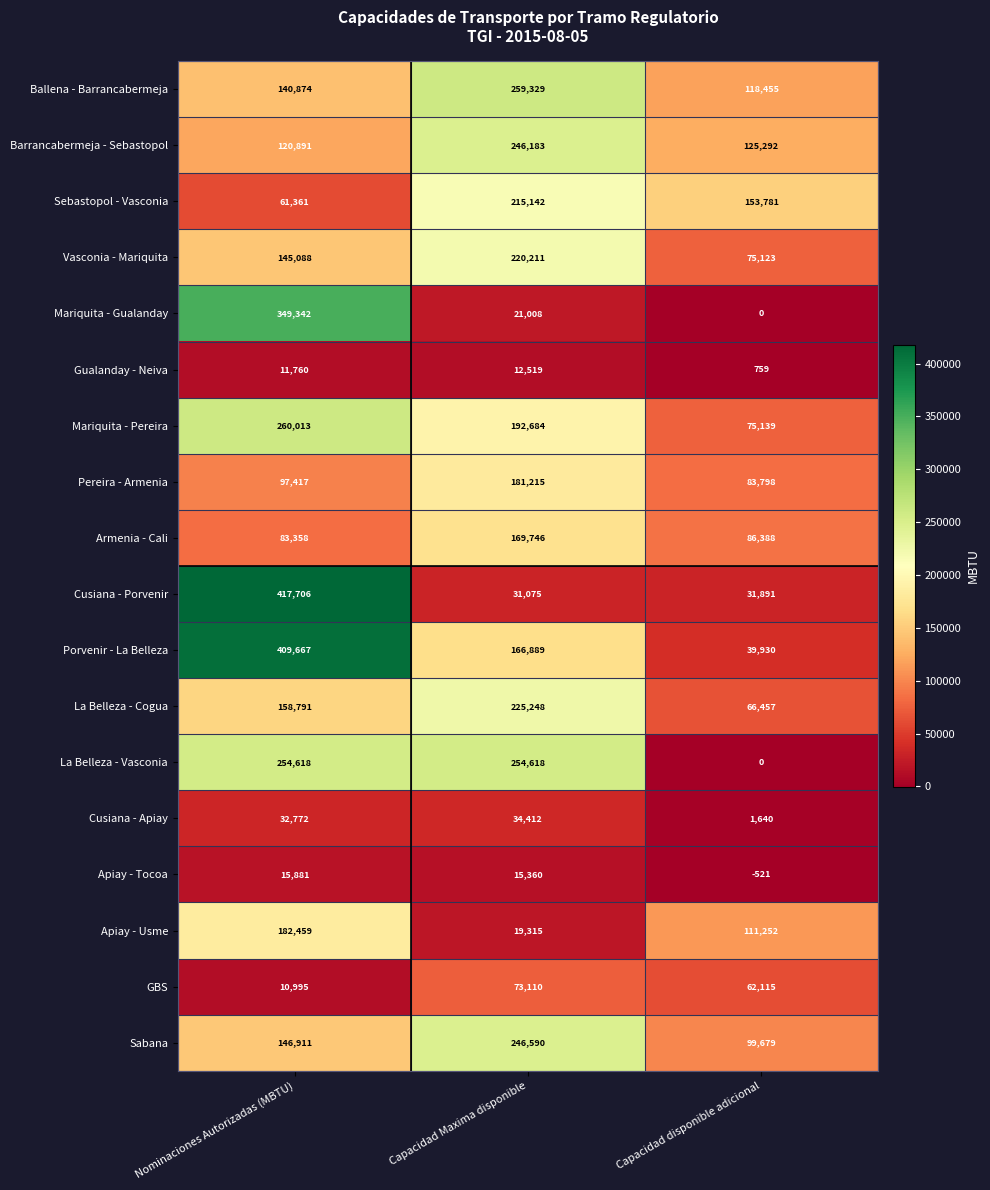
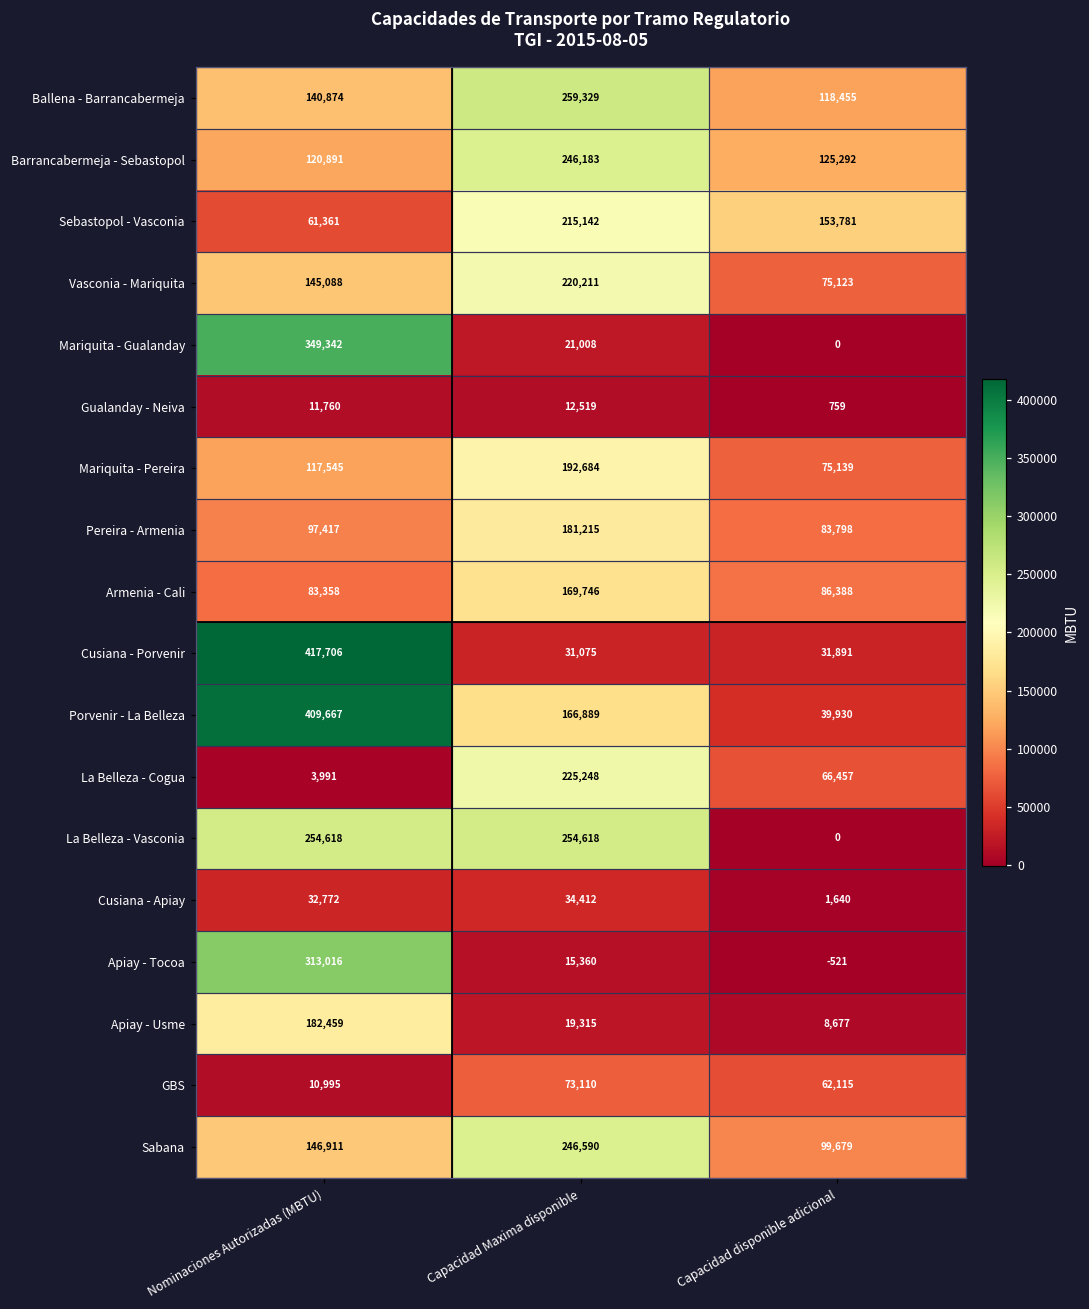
Mariquita - Pereira, Nominaciones Autorizadas (MBTU): 260,013 -> 117,545
La Belleza - Cogua, Nominaciones Autorizadas (MBTU): 158,791 -> 3,991
Apiay - Tocoa, Nominaciones Autorizadas (MBTU): 15,881 -> 313,016
Apiay - Usme, Capacidad disponible adicional: 111,252 -> 8,677
